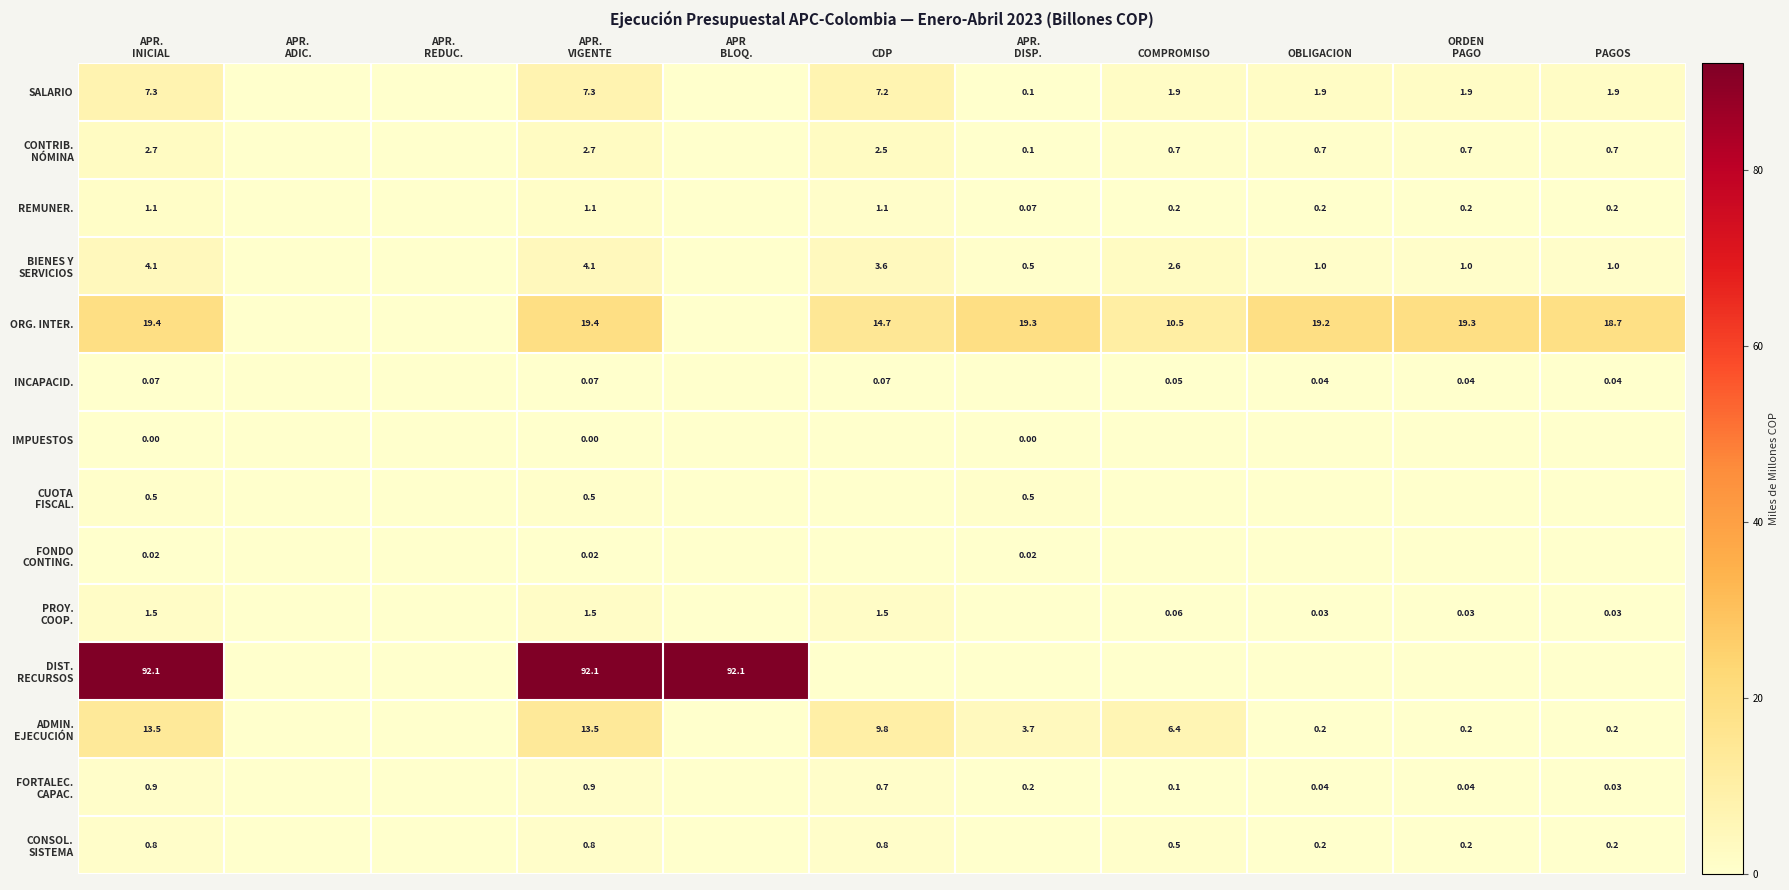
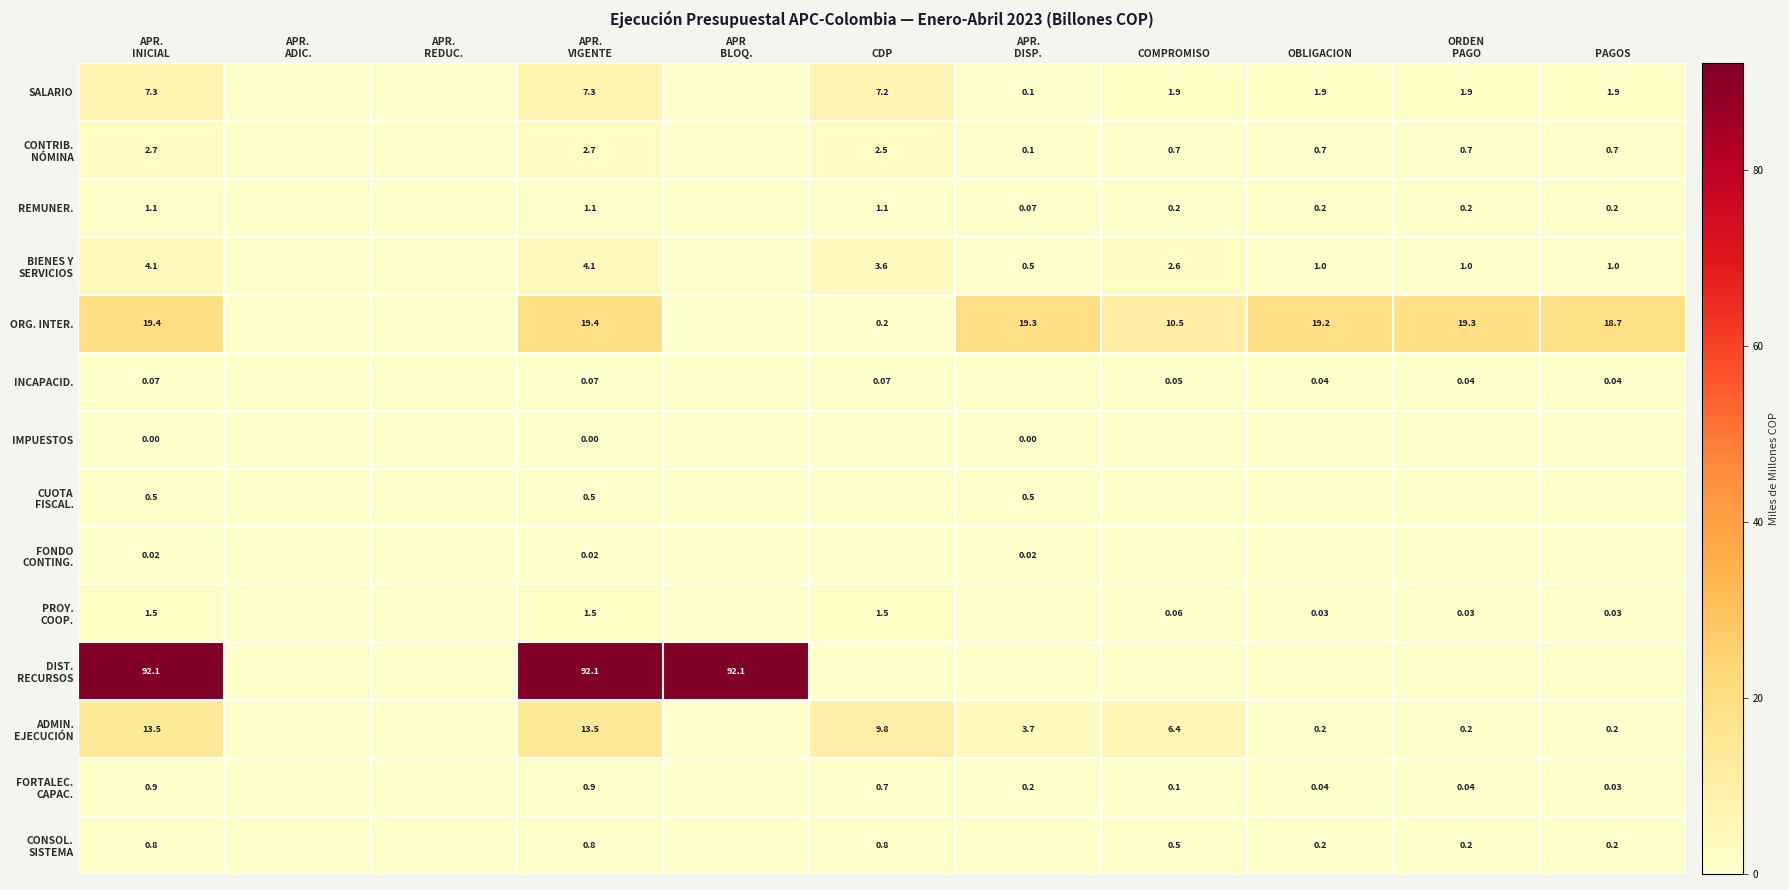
ORG. INTER., CDP: 14.7 -> 0.2
